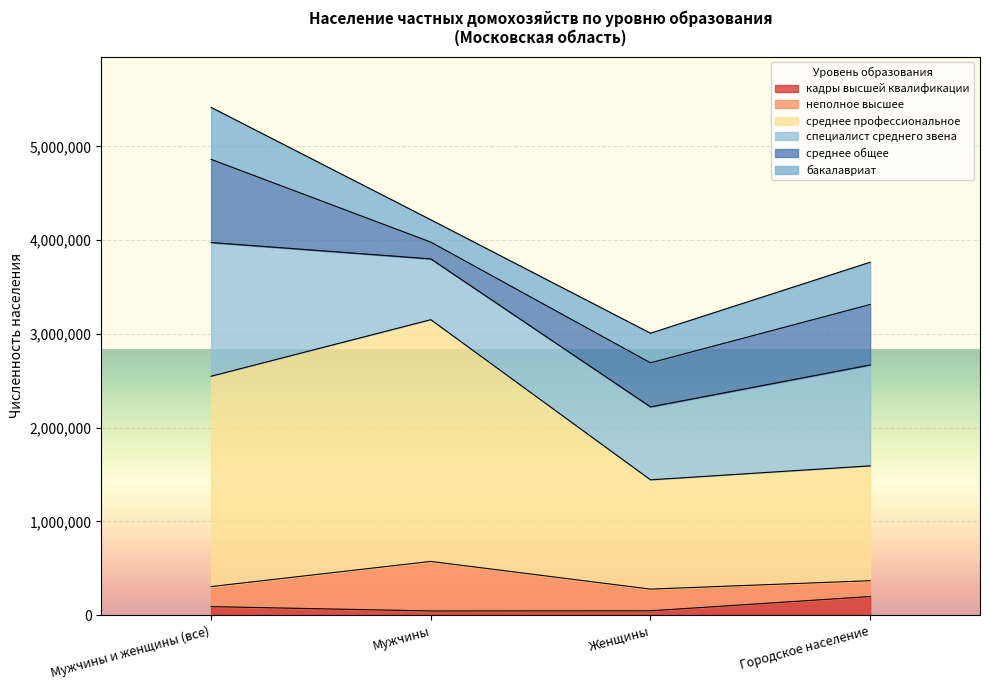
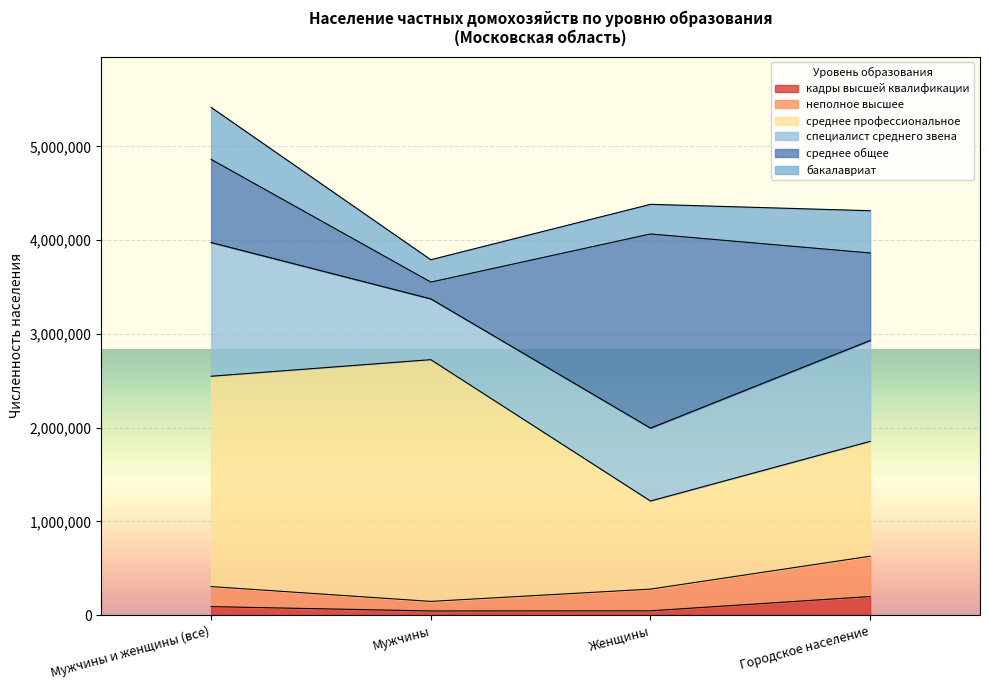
неполное высшее, Мужчины: 500,000 -> 100,000
среднее профессиональное, Женщины: 1,200,000 -> 900,000
среднее общее, Женщины: 500,000 -> 2,100,000
неполное высшее, Городское население: 200,000 -> 400,000
среднее общее, Городское население: 600,000 -> 900,000
